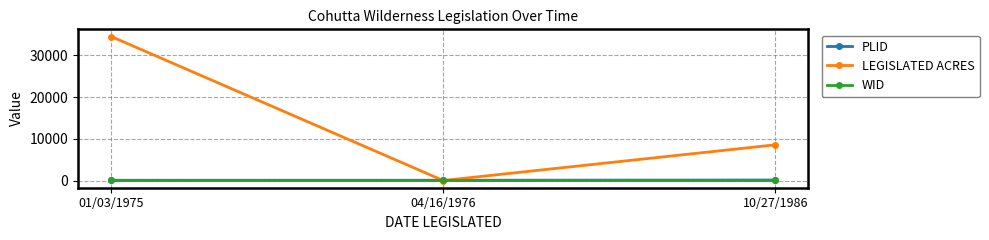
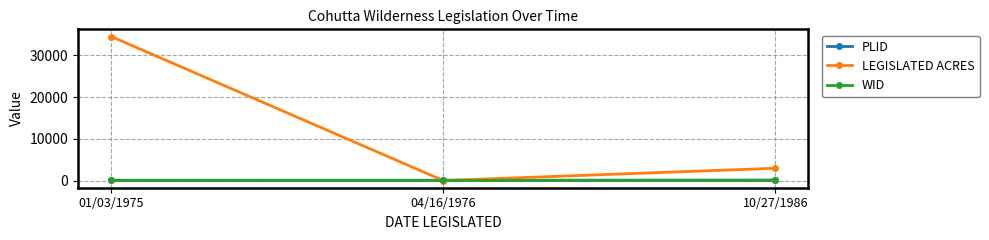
LEGISLATED ACRES, 10/27/1986: 9000 -> 3000
